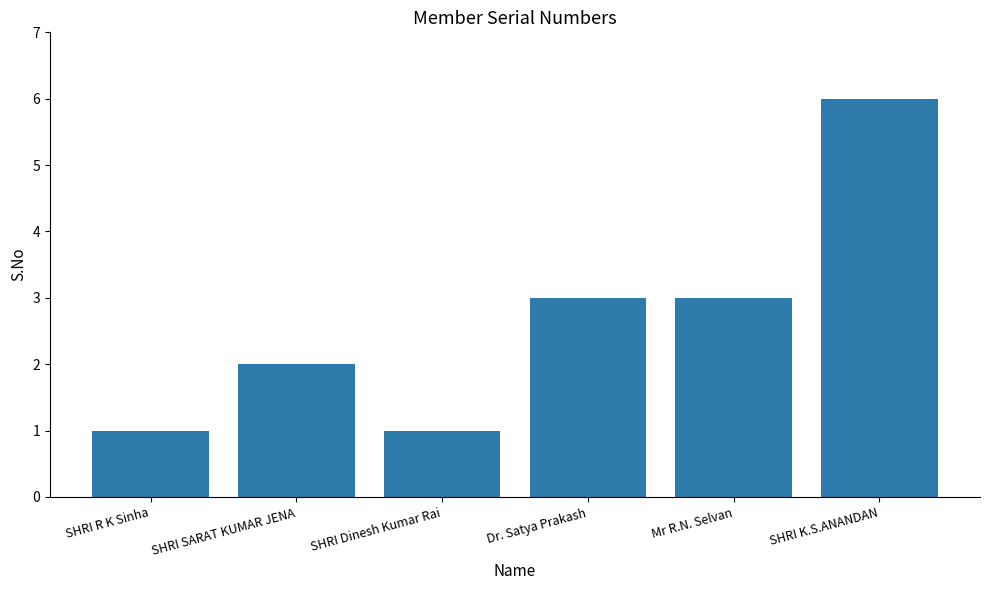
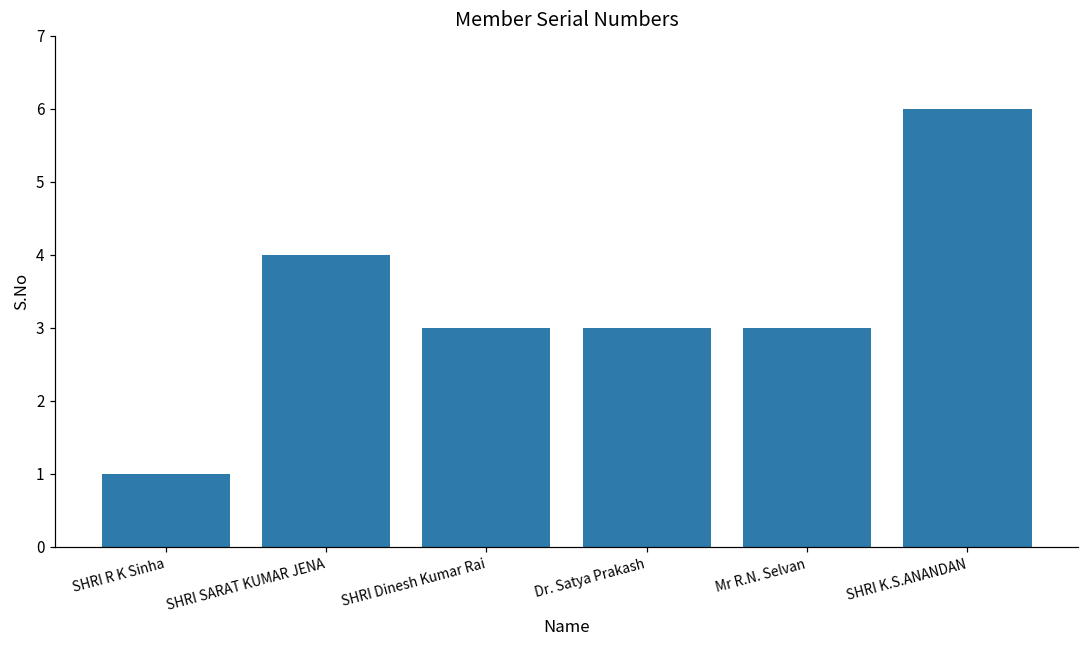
SHRI SARAT KUMAR JENA: 2 -> 4
SHRI Dinesh Kumar Rai: 1 -> 3
